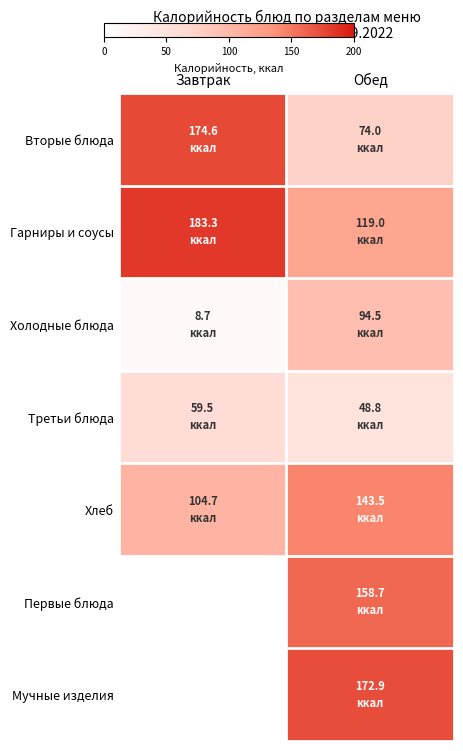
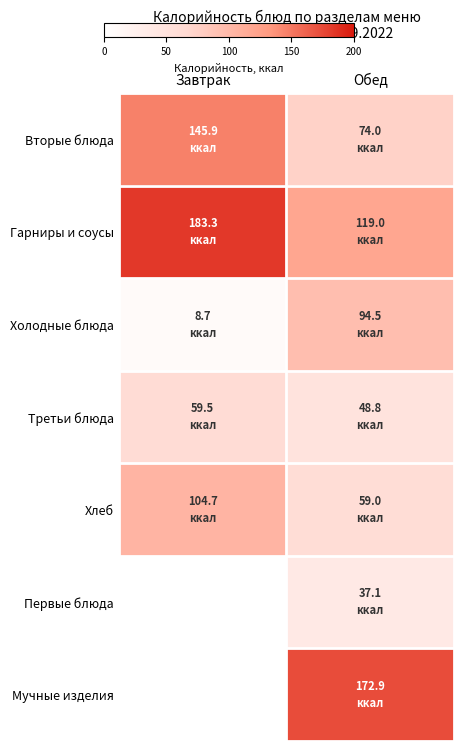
Вторые блюда, Завтрак: 174.6 -> 145.9
Хлеб, Обед: 143.5 -> 59.0
Первые блюда, Обед: 158.7 -> 37.1
